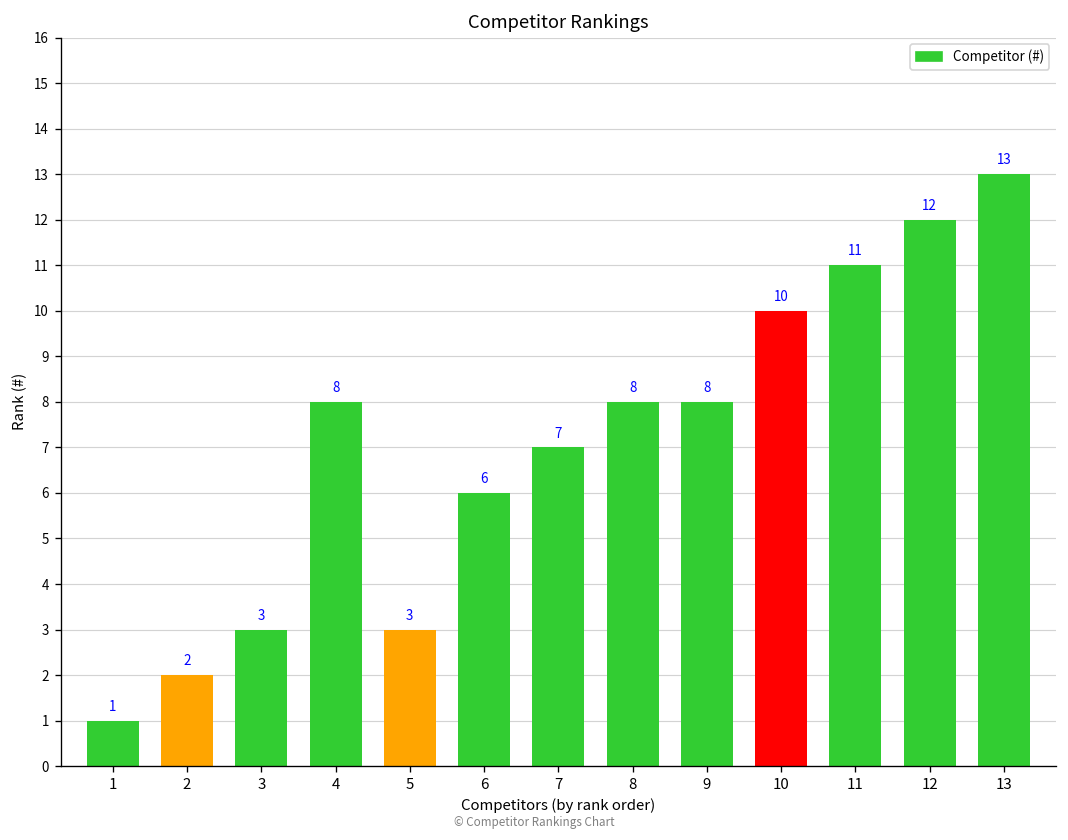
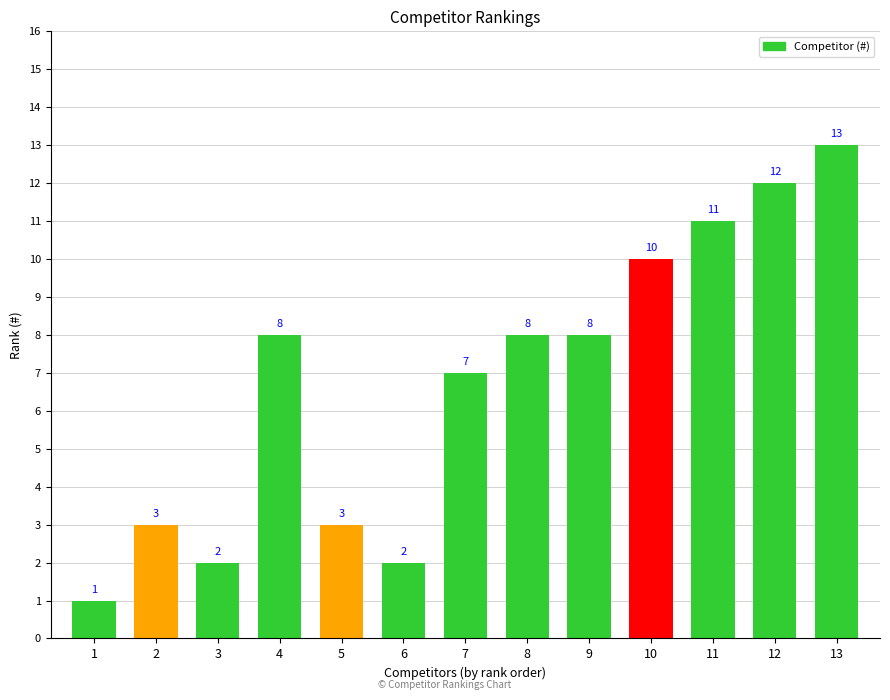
2: 2 -> 3
3: 3 -> 2
6: 6 -> 2
